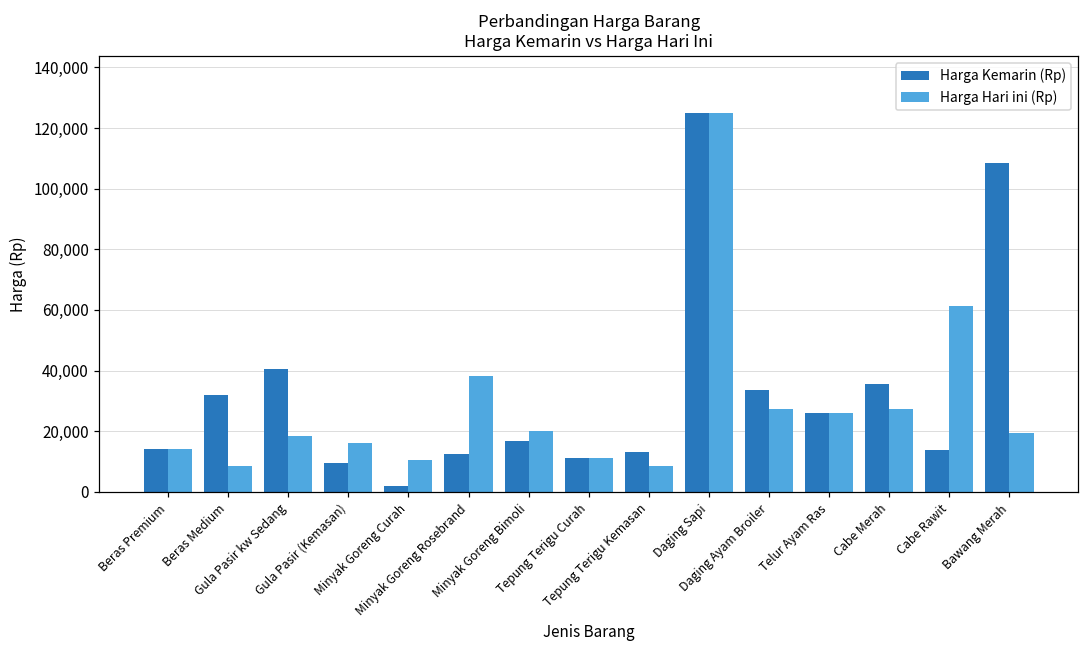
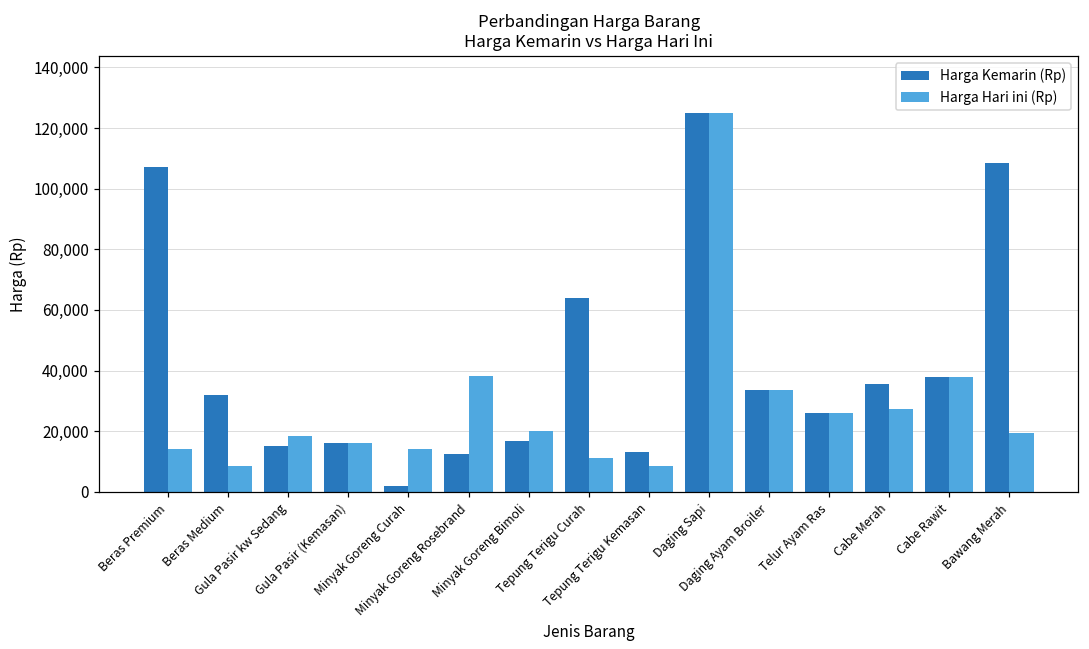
Harga Kemarin (Rp), Beras Premium: 14,000 -> 107,000
Harga Kemarin (Rp), Gula Pasir kw Sedang: 40,000 -> 15,000
Harga Kemarin (Rp), Gula Pasir (Kemasan): 9,000 -> 16,000
Harga Hari ini (Rp), Minyak Goreng Curah: 10,000 -> 14,000
Harga Kemarin (Rp), Tepung Terigu Curah: 11,000 -> 64,000
Harga Hari ini (Rp), Daging Ayam Broiler: 27,000 -> 34,000
Harga Kemarin (Rp), Cabe Rawit: 14,000 -> 38,000
Harga Hari ini (Rp), Cabe Rawit: 61,000 -> 38,000
